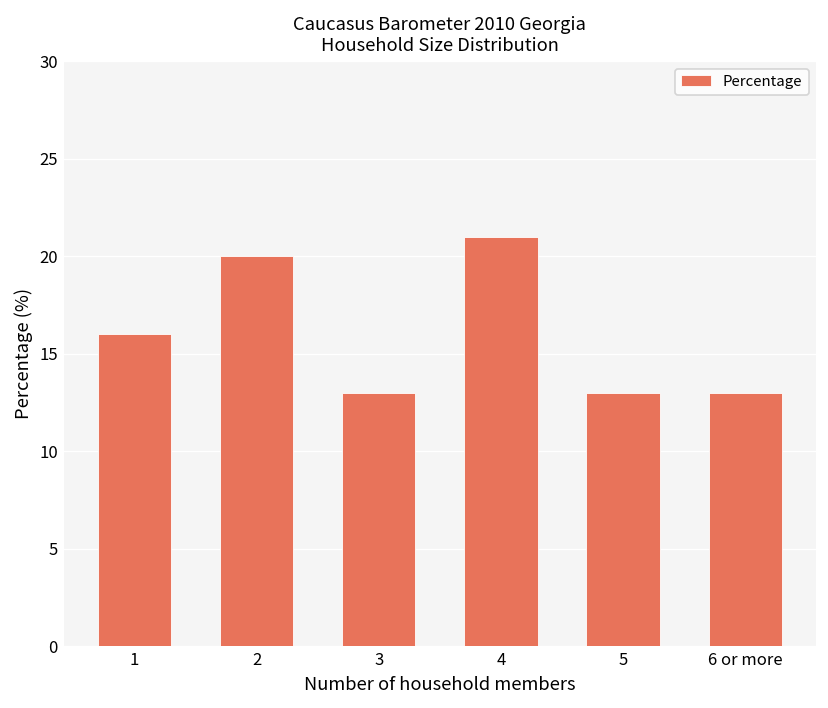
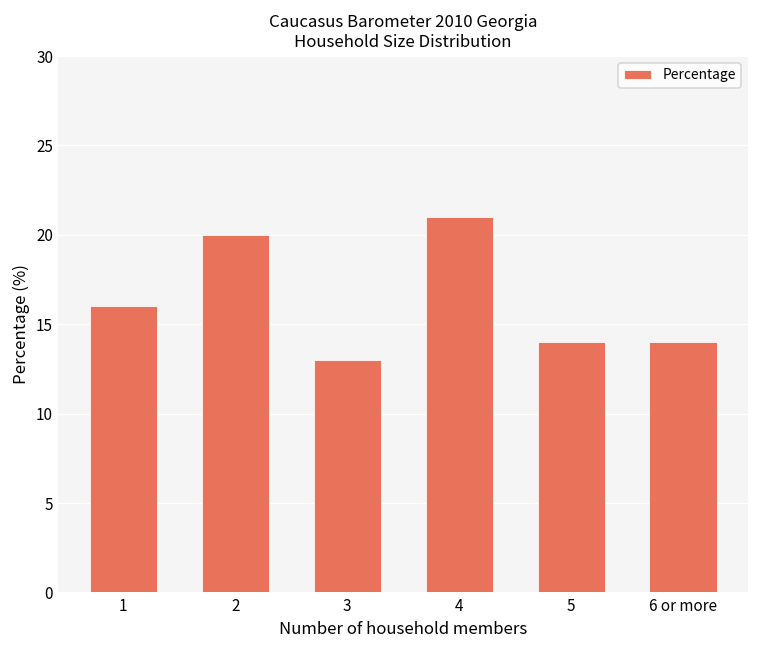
5: 13 -> 14
6 or more: 13 -> 14
